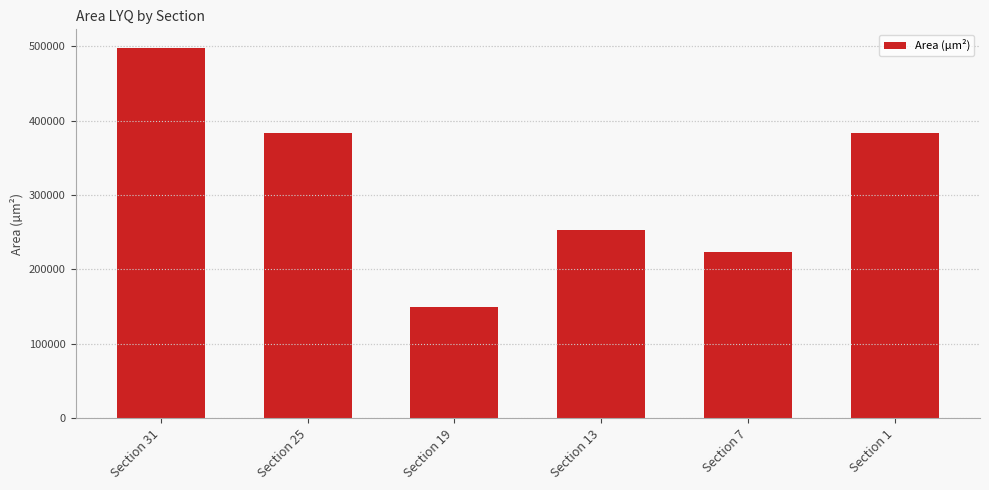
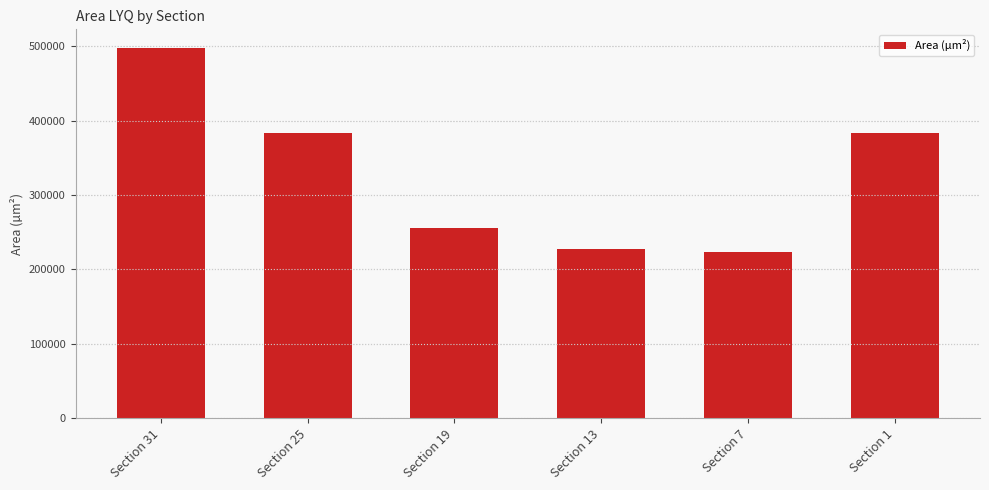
Section 19: 150000 -> 260000
Section 13: 250000 -> 230000
